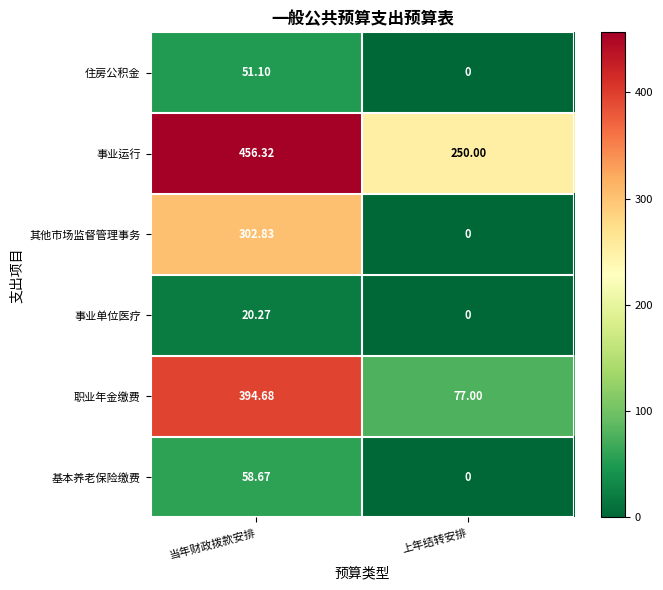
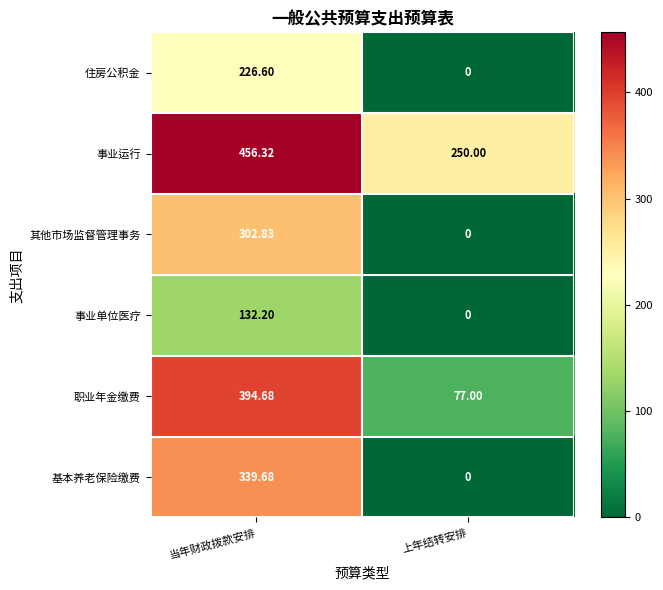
住房公积金, 当年财政拨款安排: 51.10 -> 226.60
事业单位医疗, 当年财政拨款安排: 20.27 -> 132.20
基本养老保险缴费, 当年财政拨款安排: 58.67 -> 339.68
